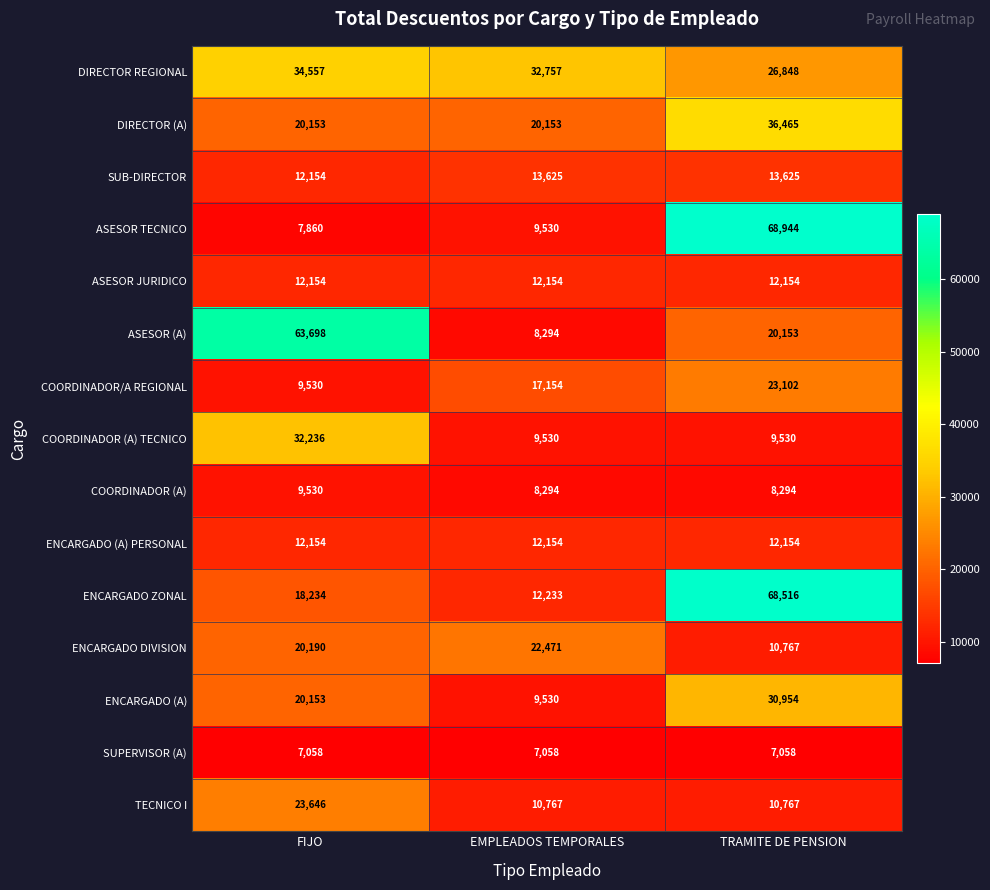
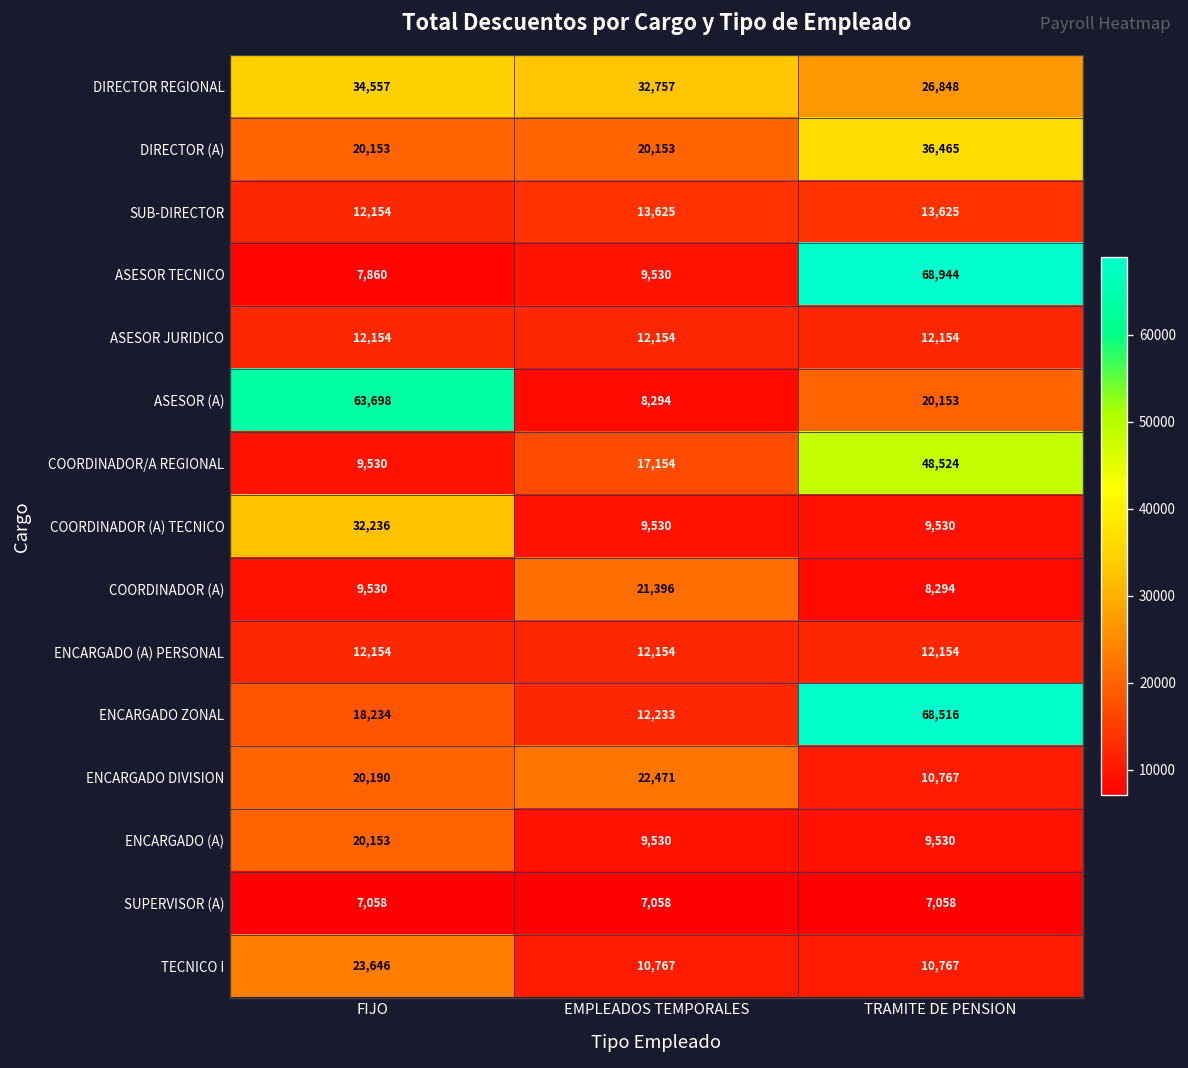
COORDINADOR/A REGIONAL, TRAMITE DE PENSION: 23,102 -> 48,524
COORDINADOR (A), EMPLEADOS TEMPORALES: 8,294 -> 21,396
ENCARGADO (A), TRAMITE DE PENSION: 30,954 -> 9,530
